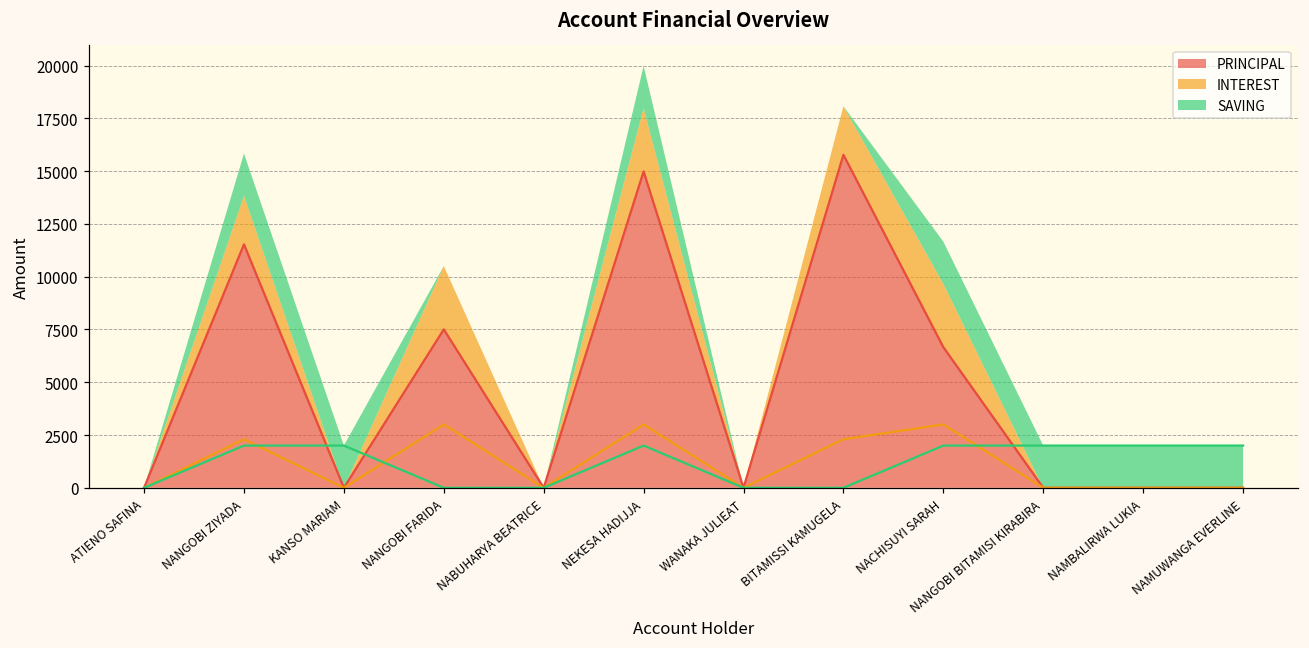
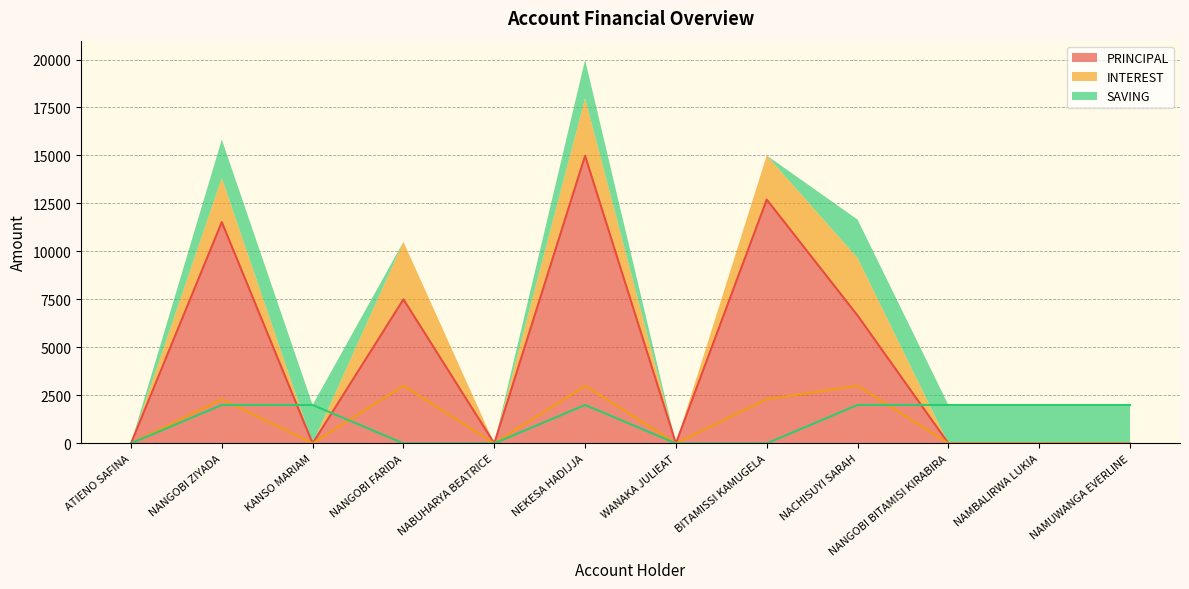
PRINCIPAL, BITAMISSI KAMUGELA: 15800 -> 12700
